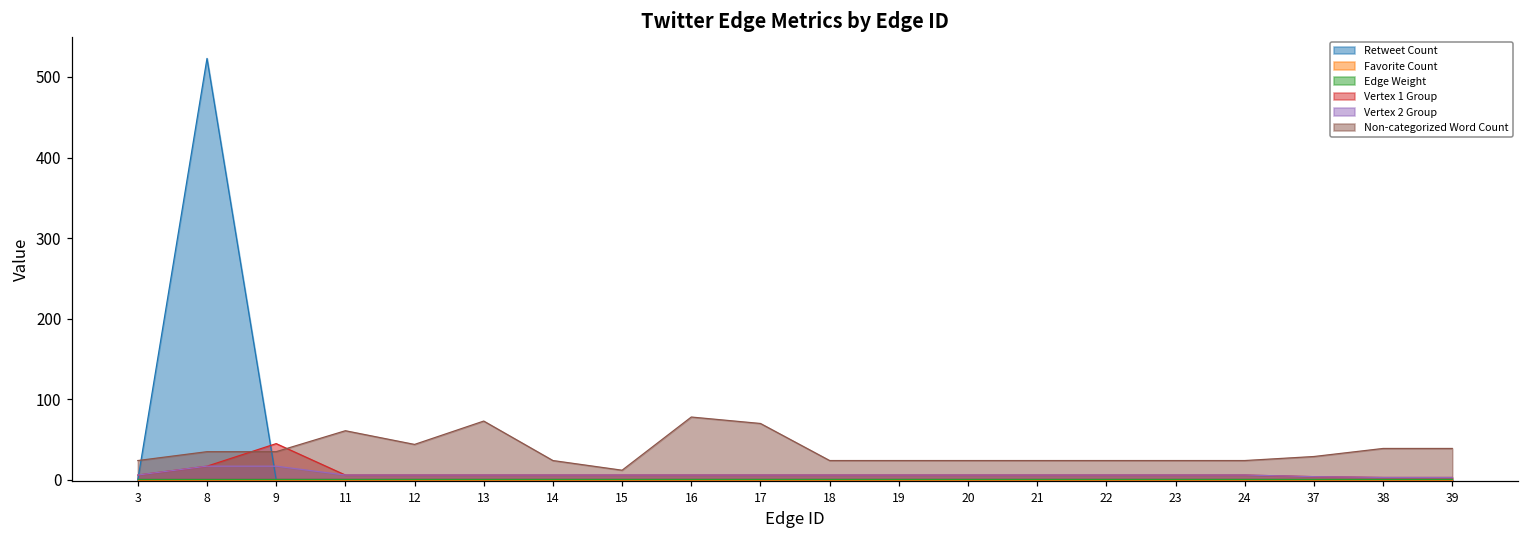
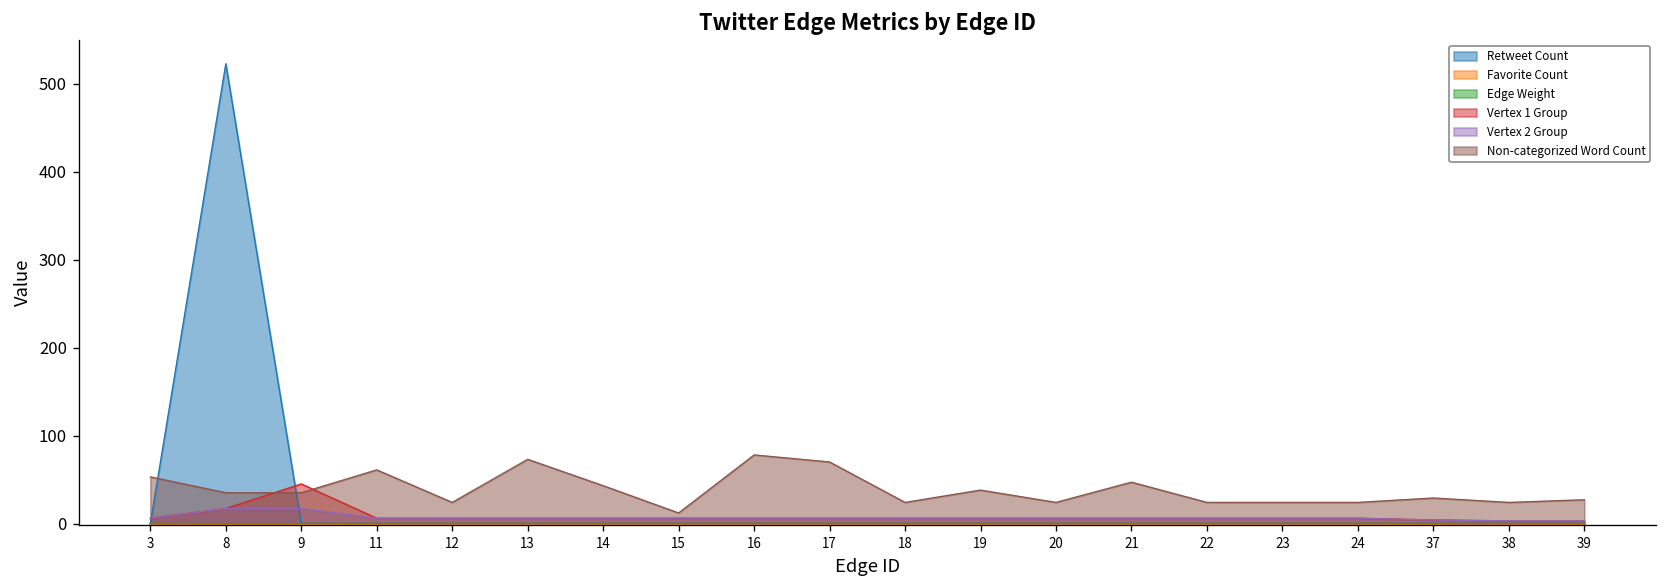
Non-categorized Word Count, 3: 20 -> 50
Non-categorized Word Count, 12: 40 -> 20
Non-categorized Word Count, 14: 20 -> 40
Non-categorized Word Count, 19: 20 -> 40
Non-categorized Word Count, 21: 20 -> 50
Non-categorized Word Count, 38: 40 -> 20
Non-categorized Word Count, 39: 40 -> 30
